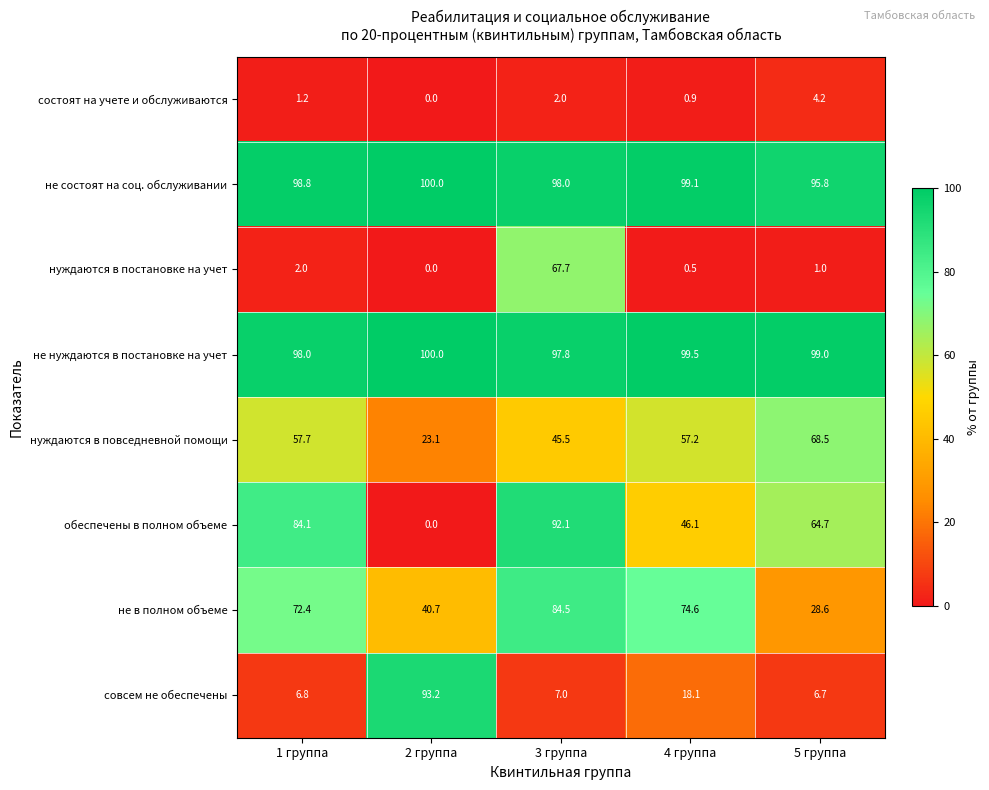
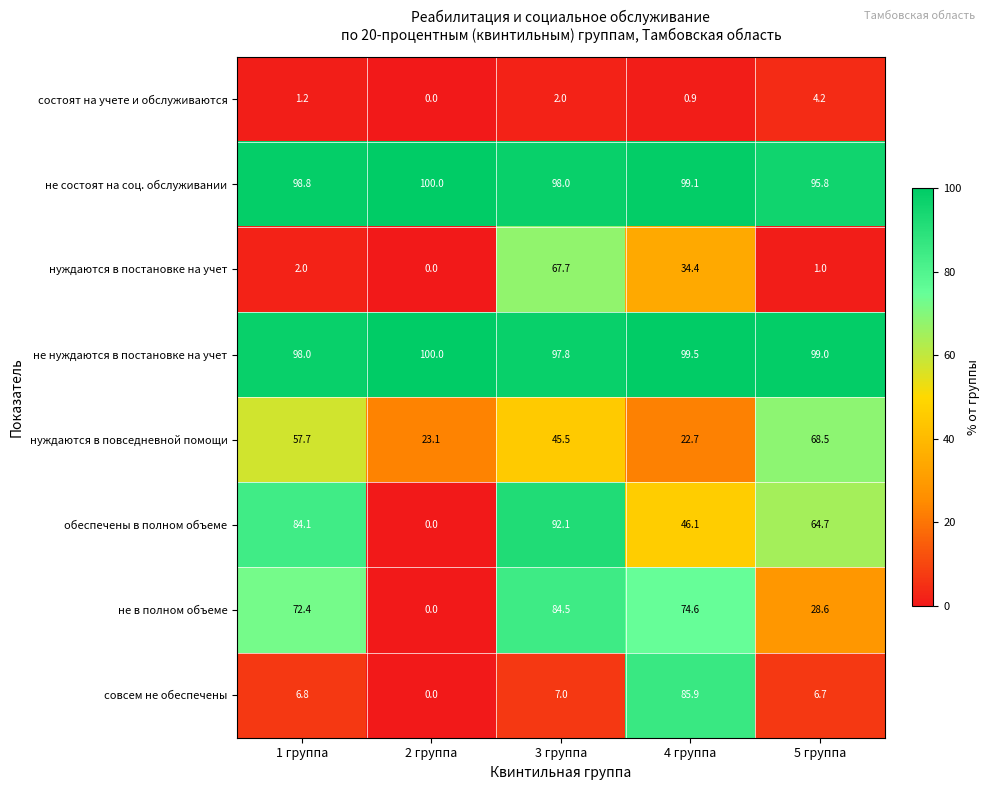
нуждаются в постановке на учет, 4 группа: 0.5 -> 34.4
нуждаются в повседневной помощи, 4 группа: 57.2 -> 22.7
не в полном объеме, 2 группа: 40.7 -> 0.0
совсем не обеспечены, 2 группа: 93.2 -> 0.0
совсем не обеспечены, 4 группа: 18.1 -> 85.9
